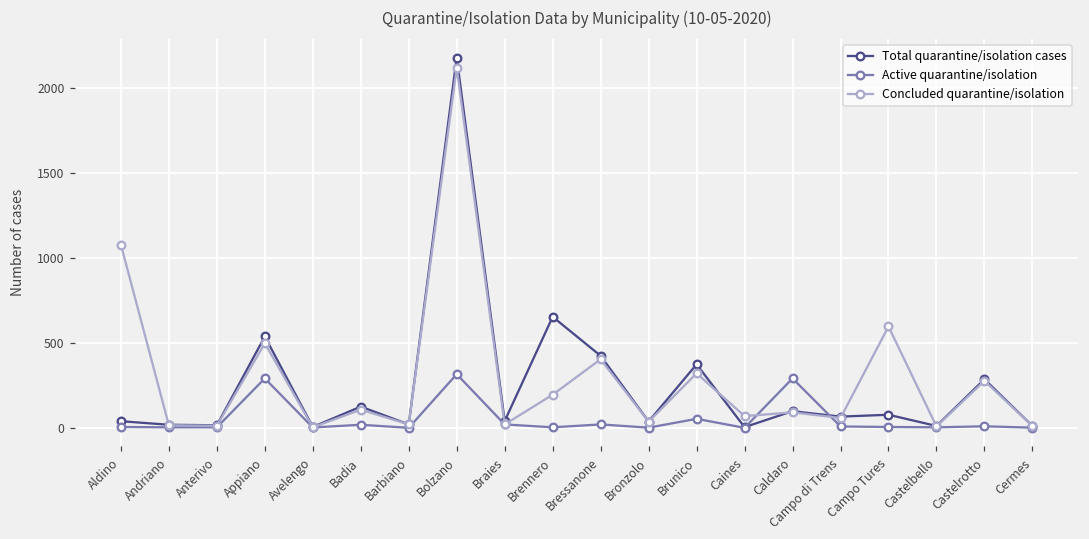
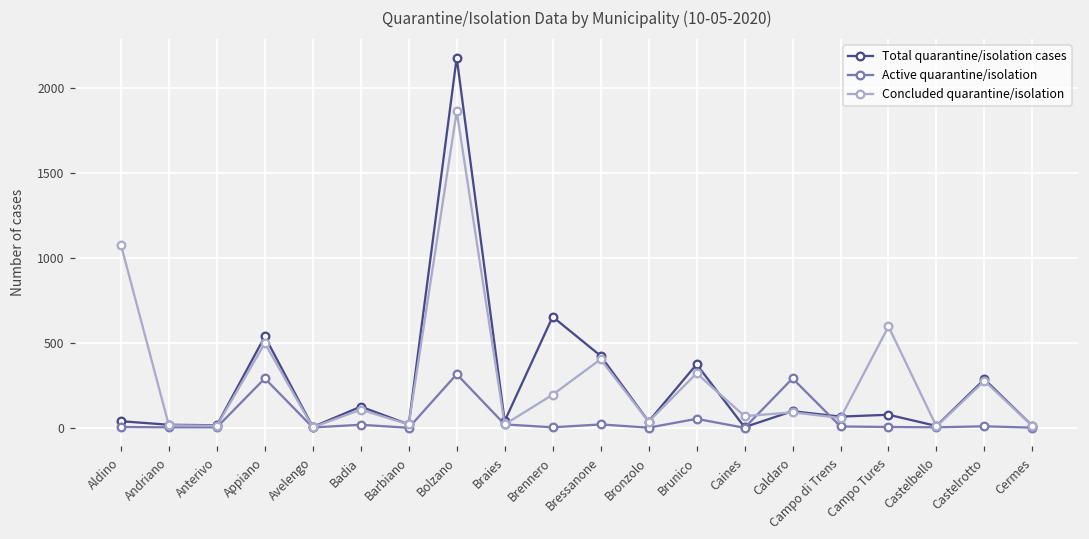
Concluded quarantine/isolation, Bolzano: 2120 -> 1860
